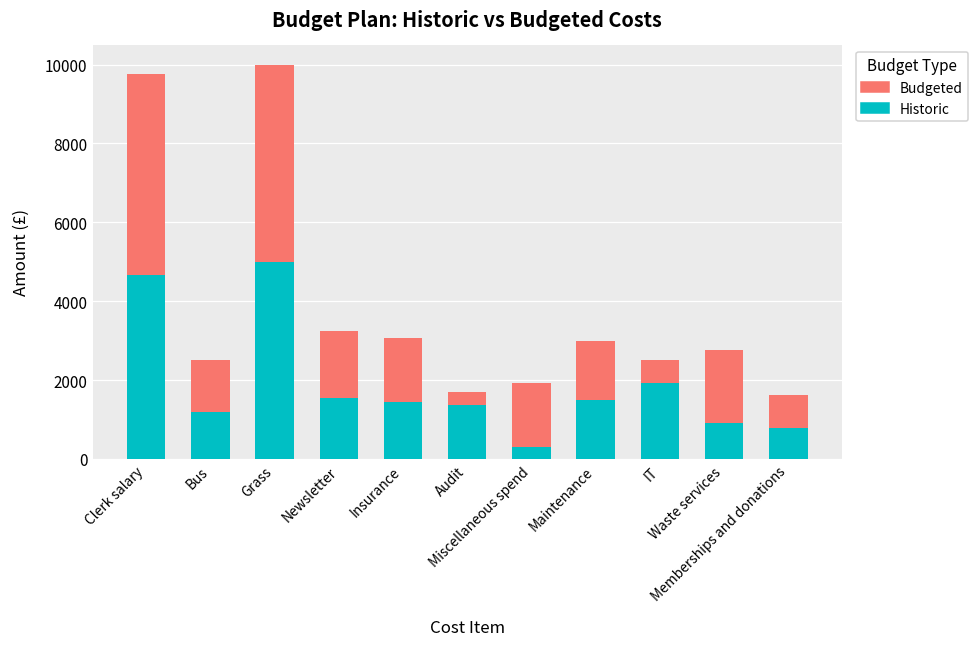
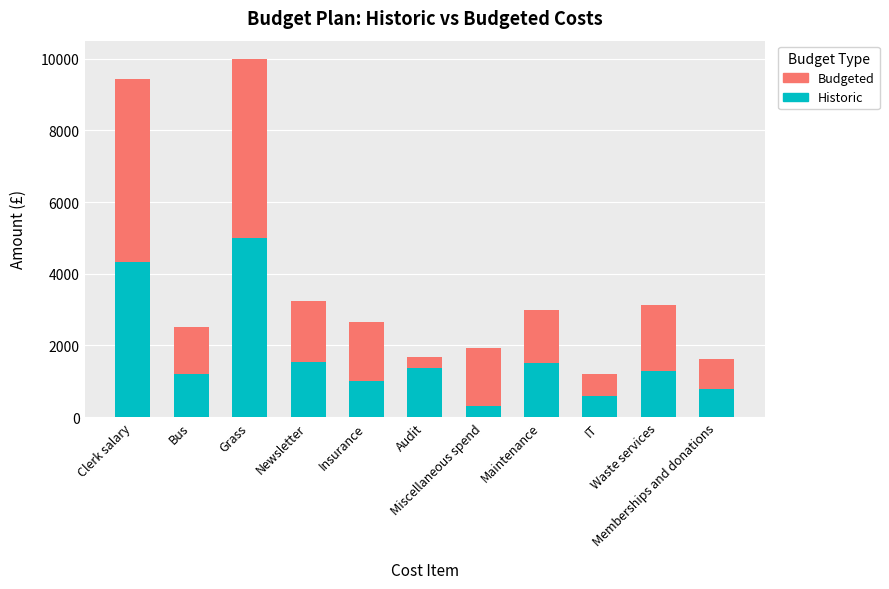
Historic, Clerk salary: 4700 -> 4300
Historic, Insurance: 1400 -> 1000
Historic, IT: 1900 -> 600
Historic, Waste services: 900 -> 1300
